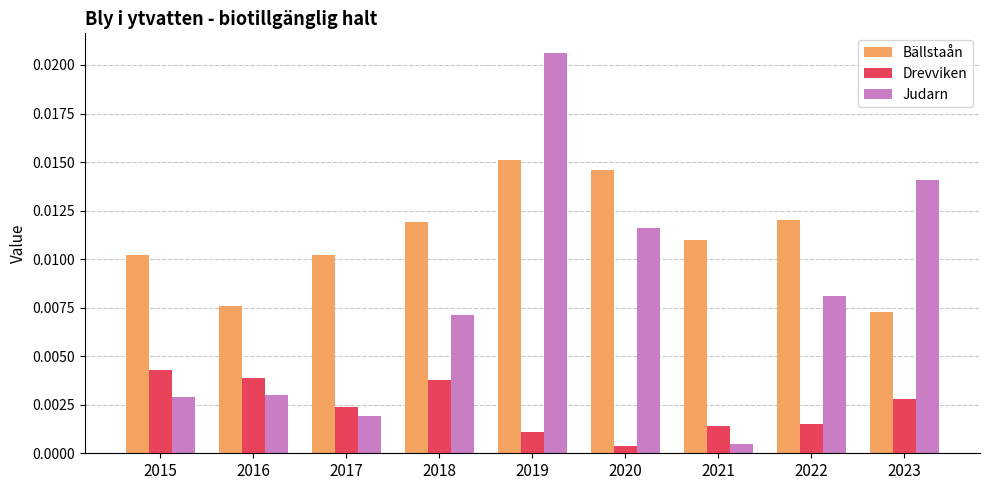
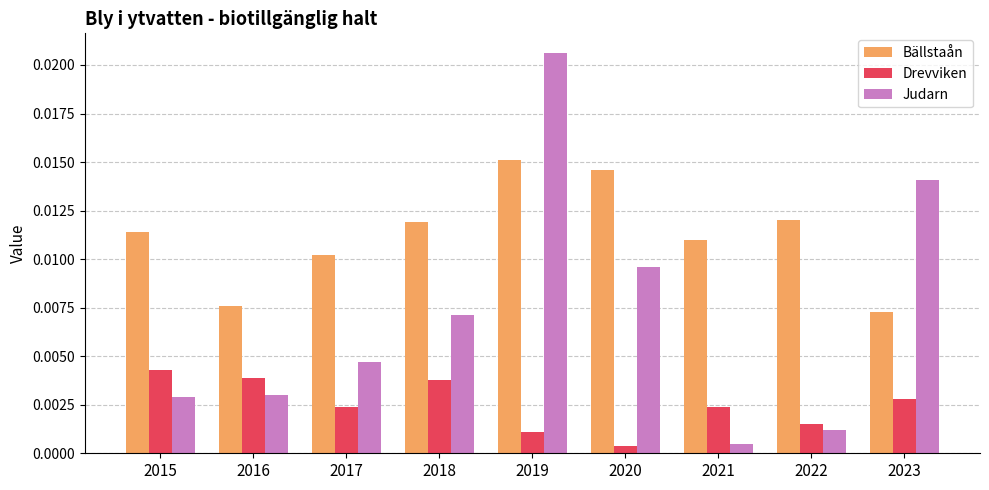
Bällstaån, 2015: 0.0102 -> 0.0114
Judarn, 2017: 0.0019 -> 0.0047
Judarn, 2020: 0.0116 -> 0.0096
Drevviken, 2021: 0.0014 -> 0.0024
Judarn, 2022: 0.0081 -> 0.0012
